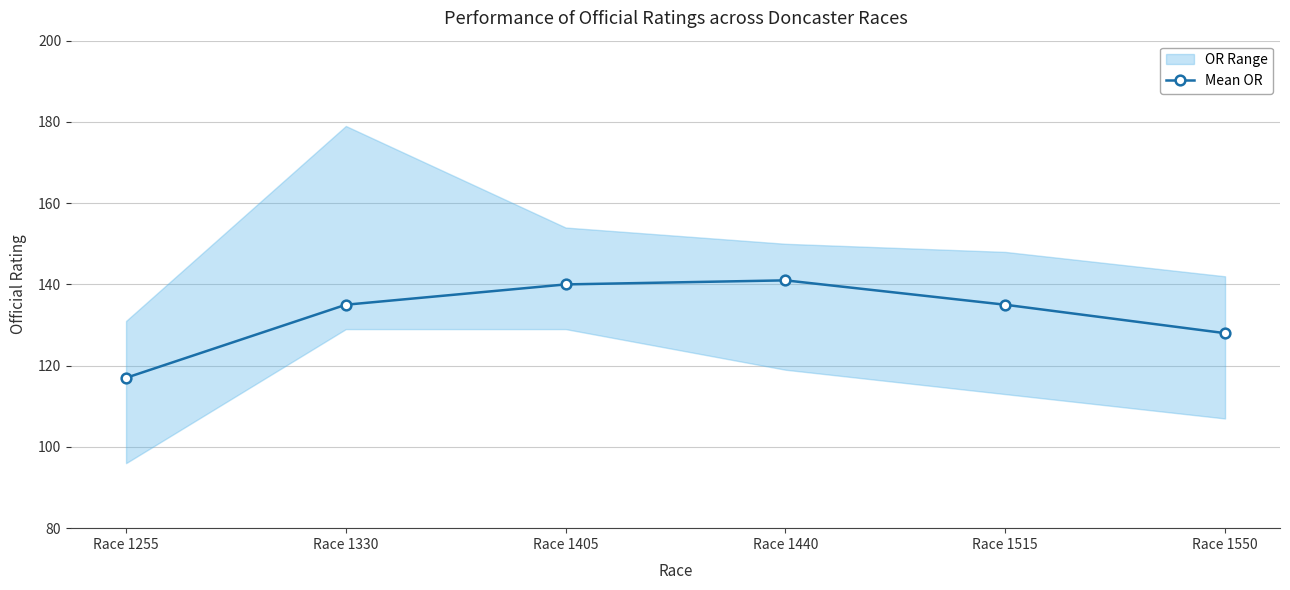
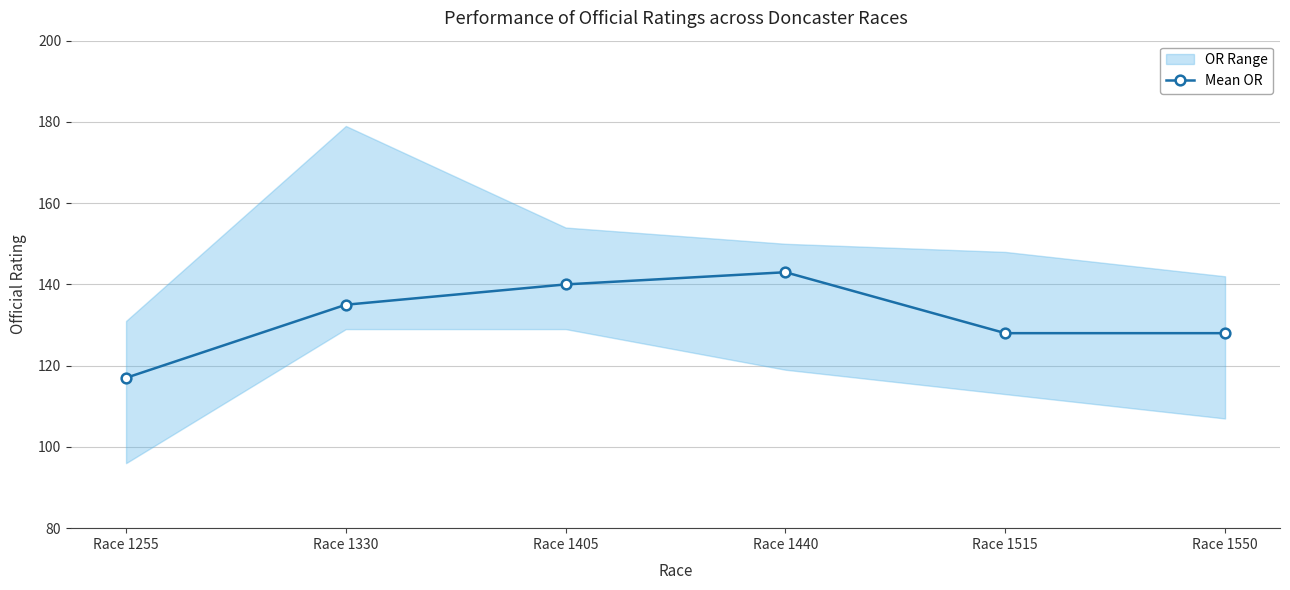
Mean OR, Race 1440: 141 -> 143
Mean OR, Race 1515: 135 -> 128
